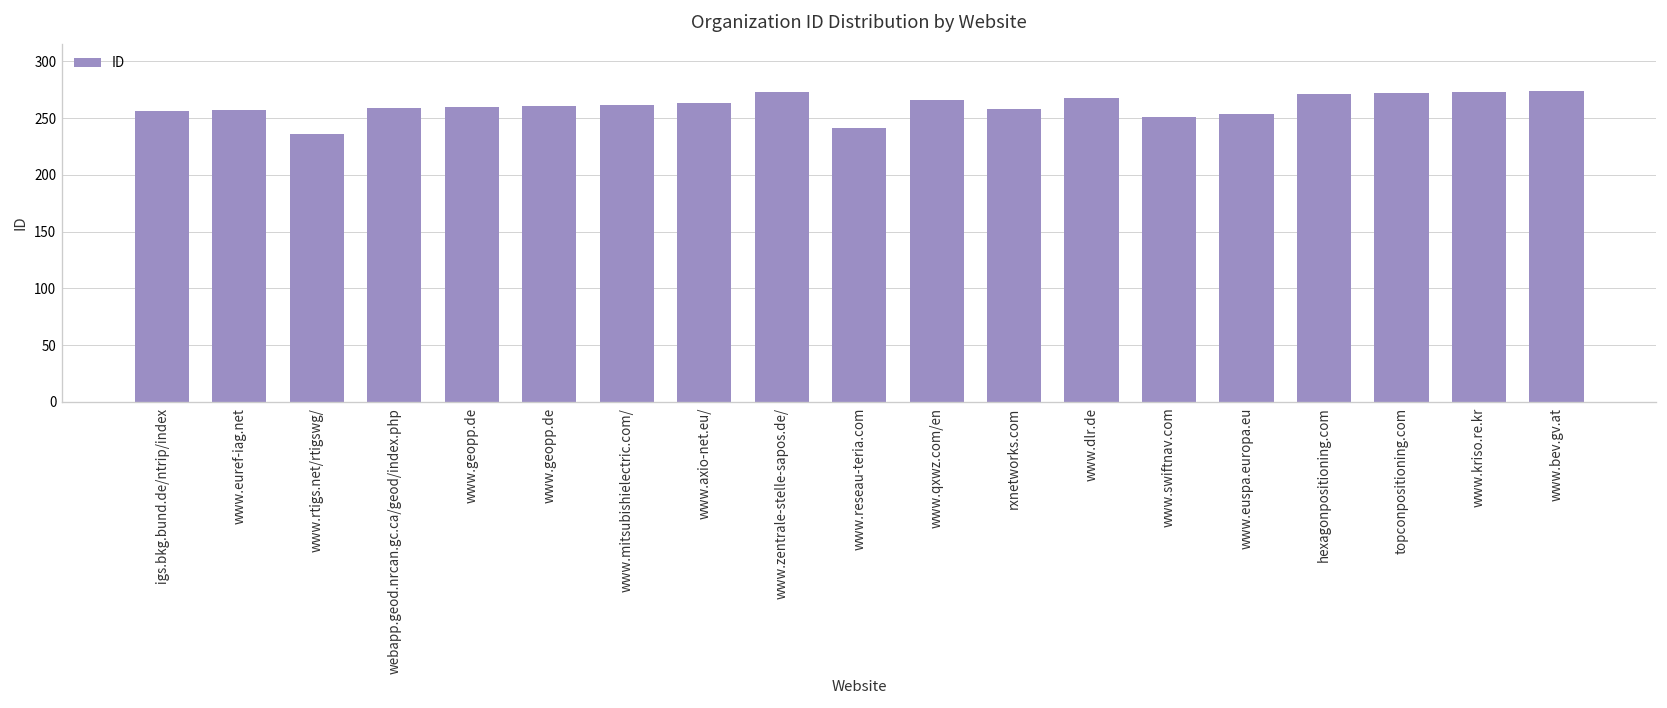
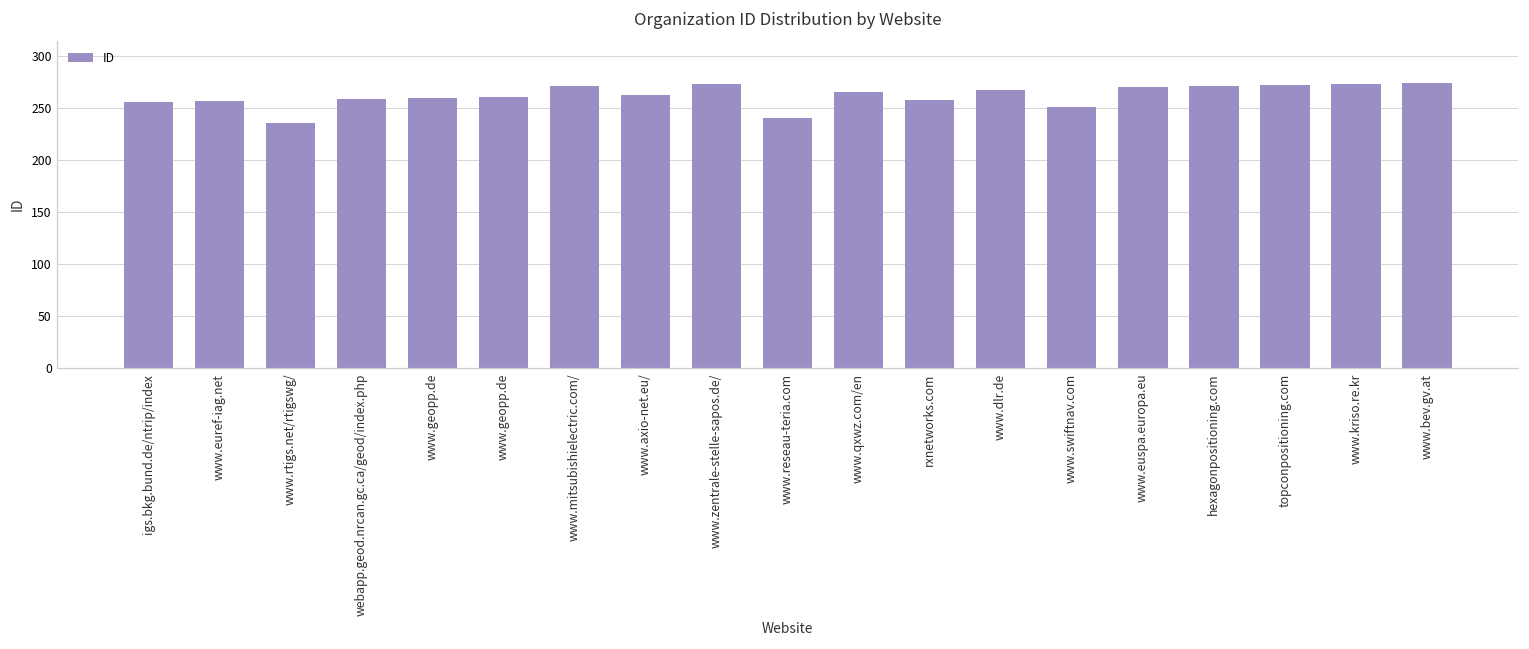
www.mitsubishielectric.com/: 260 -> 270
www.euspa.europa.eu: 250 -> 270
